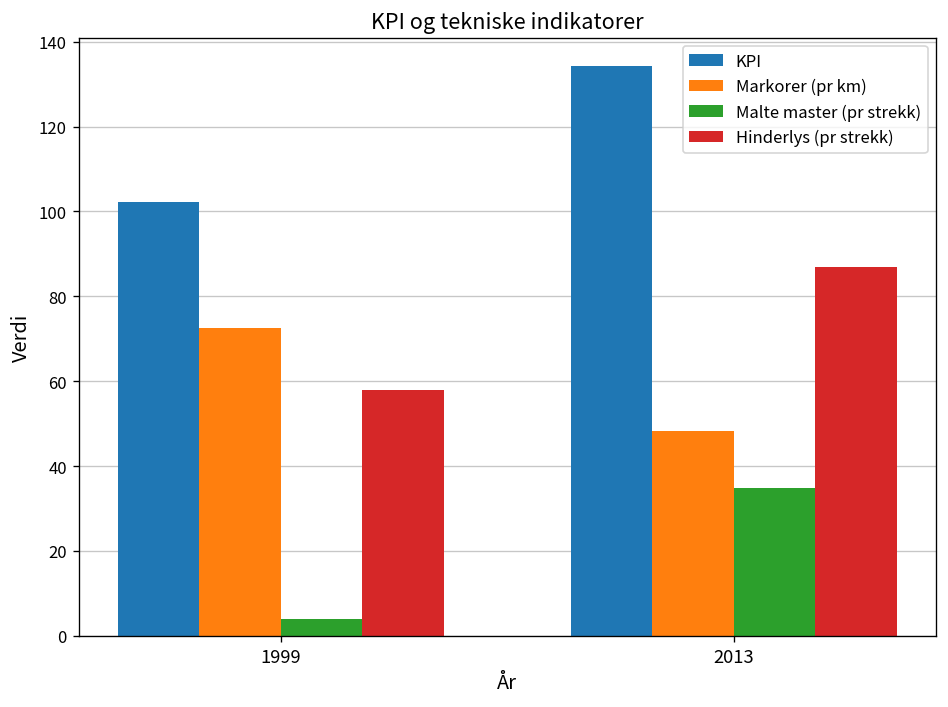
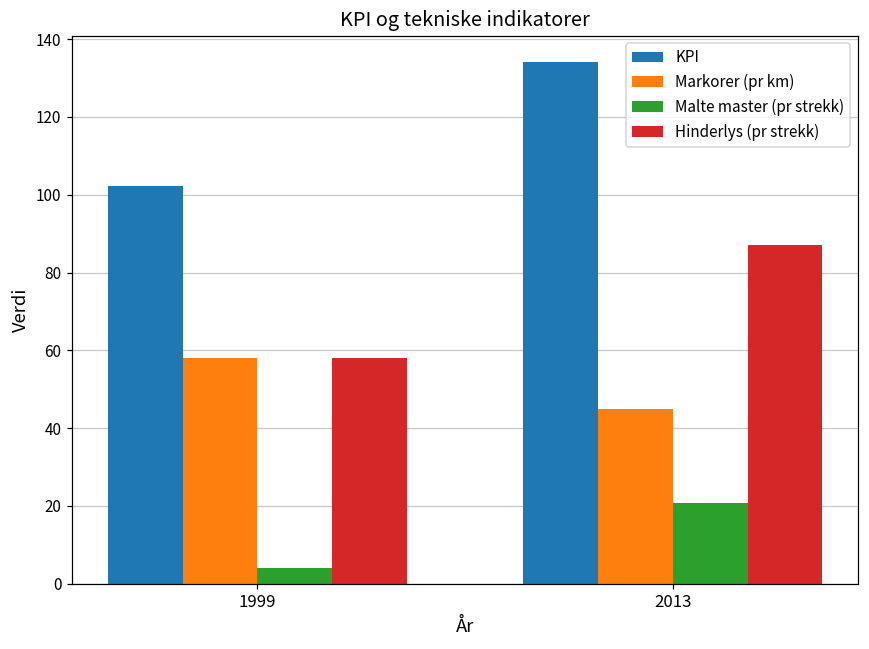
Markorer (pr km), 1999: 73 -> 58
Markorer (pr km), 2013: 48 -> 45
Malte master (pr strekk), 2013: 35 -> 21
